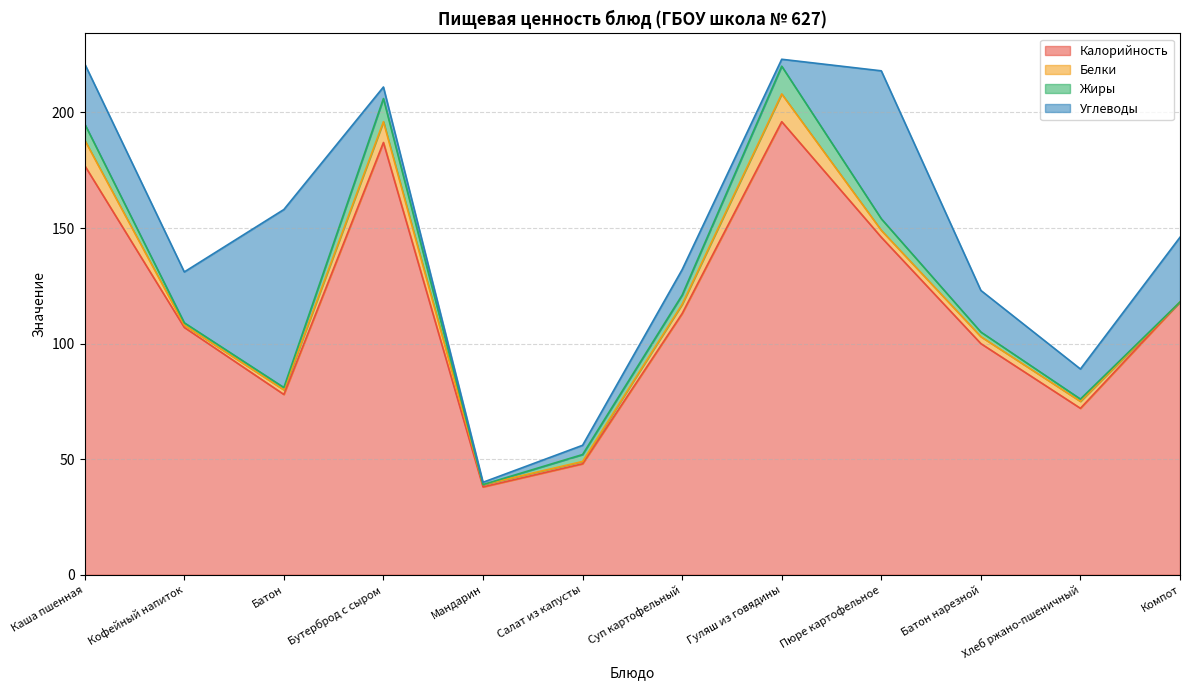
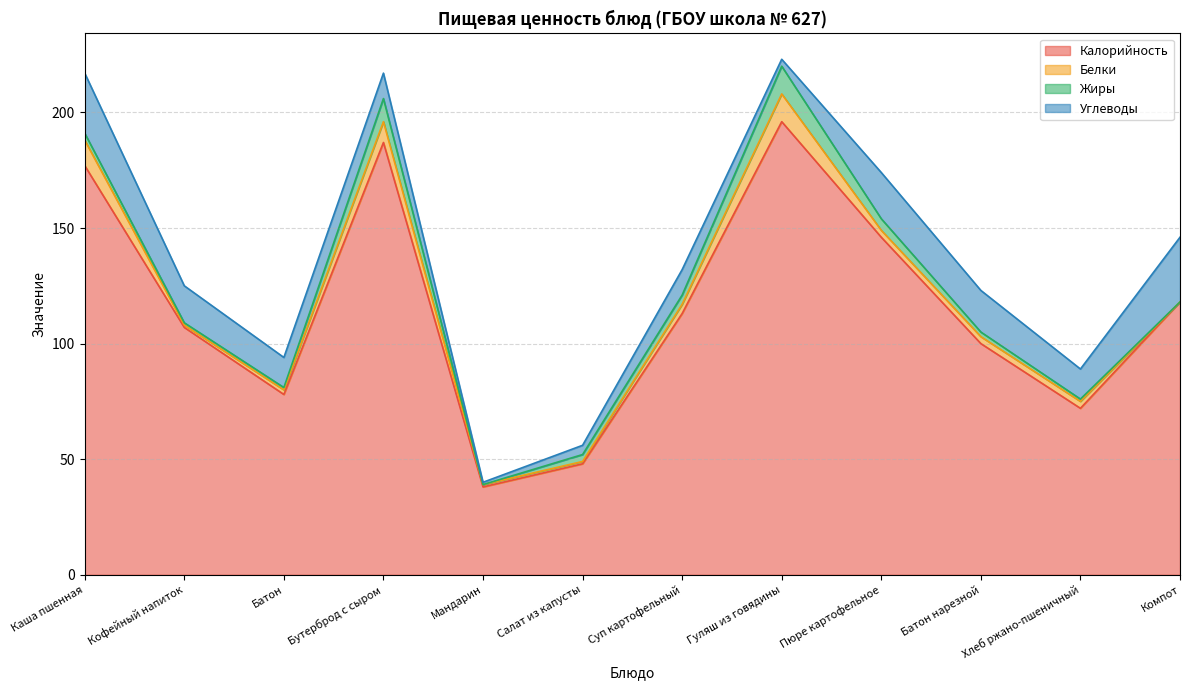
Жиры, Каша пшенная: 7 -> 3
Углеводы, Кофейный напиток: 22 -> 16
Углеводы, Батон: 77 -> 13
Углеводы, Бутерброд с сыром: 5 -> 11
Углеводы, Пюре картофельное: 64 -> 20
